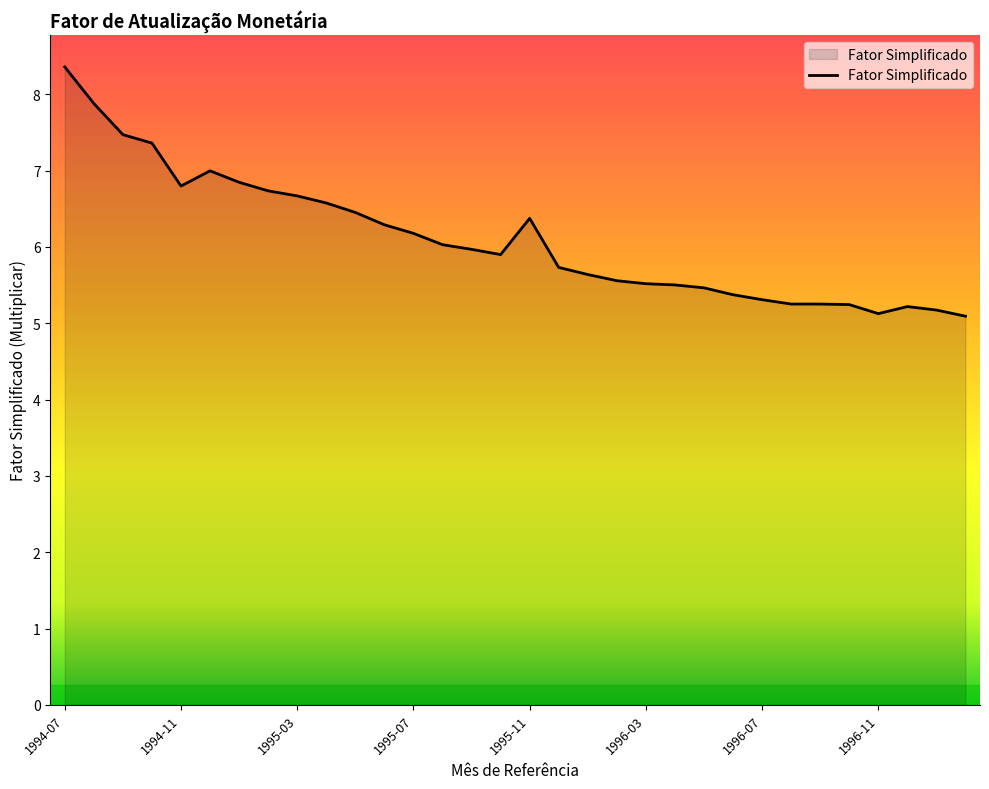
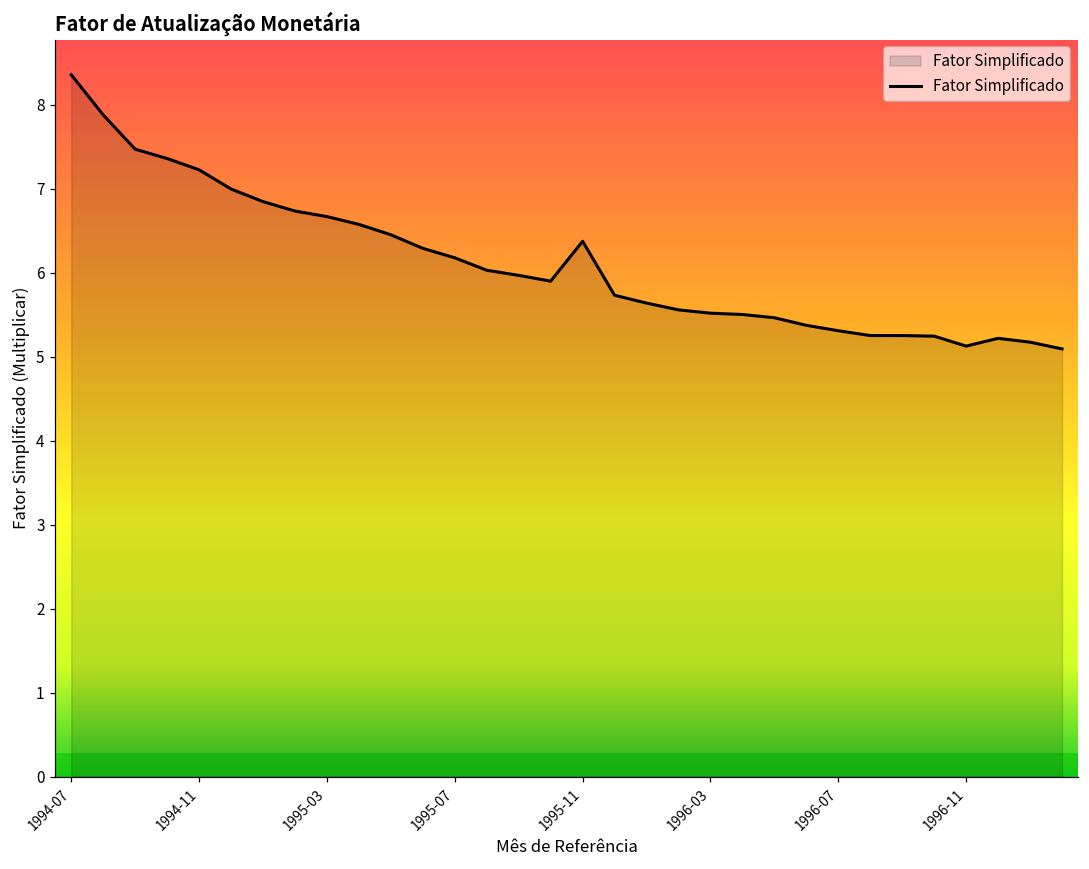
1994-11: 6.8 -> 7.2
